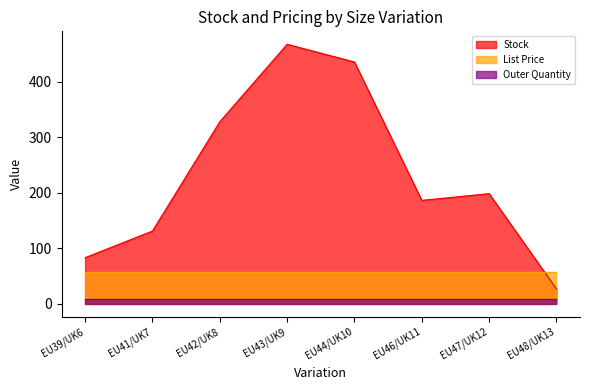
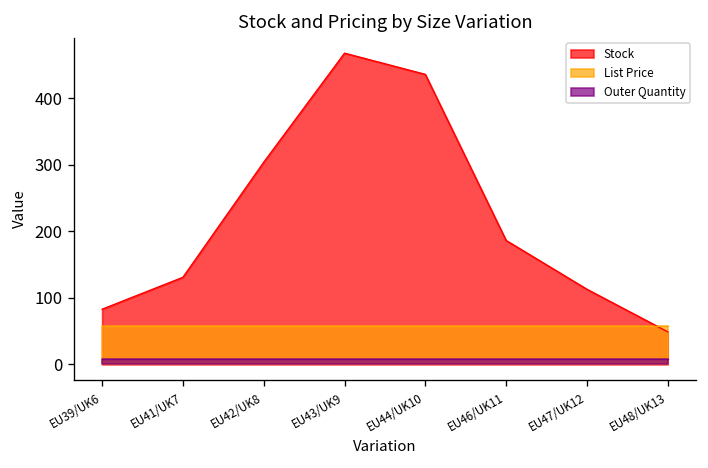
Stock, EU42/UK8: 330 -> 300
Stock, EU47/UK12: 200 -> 110
Stock, EU48/UK13: 30 -> 50
